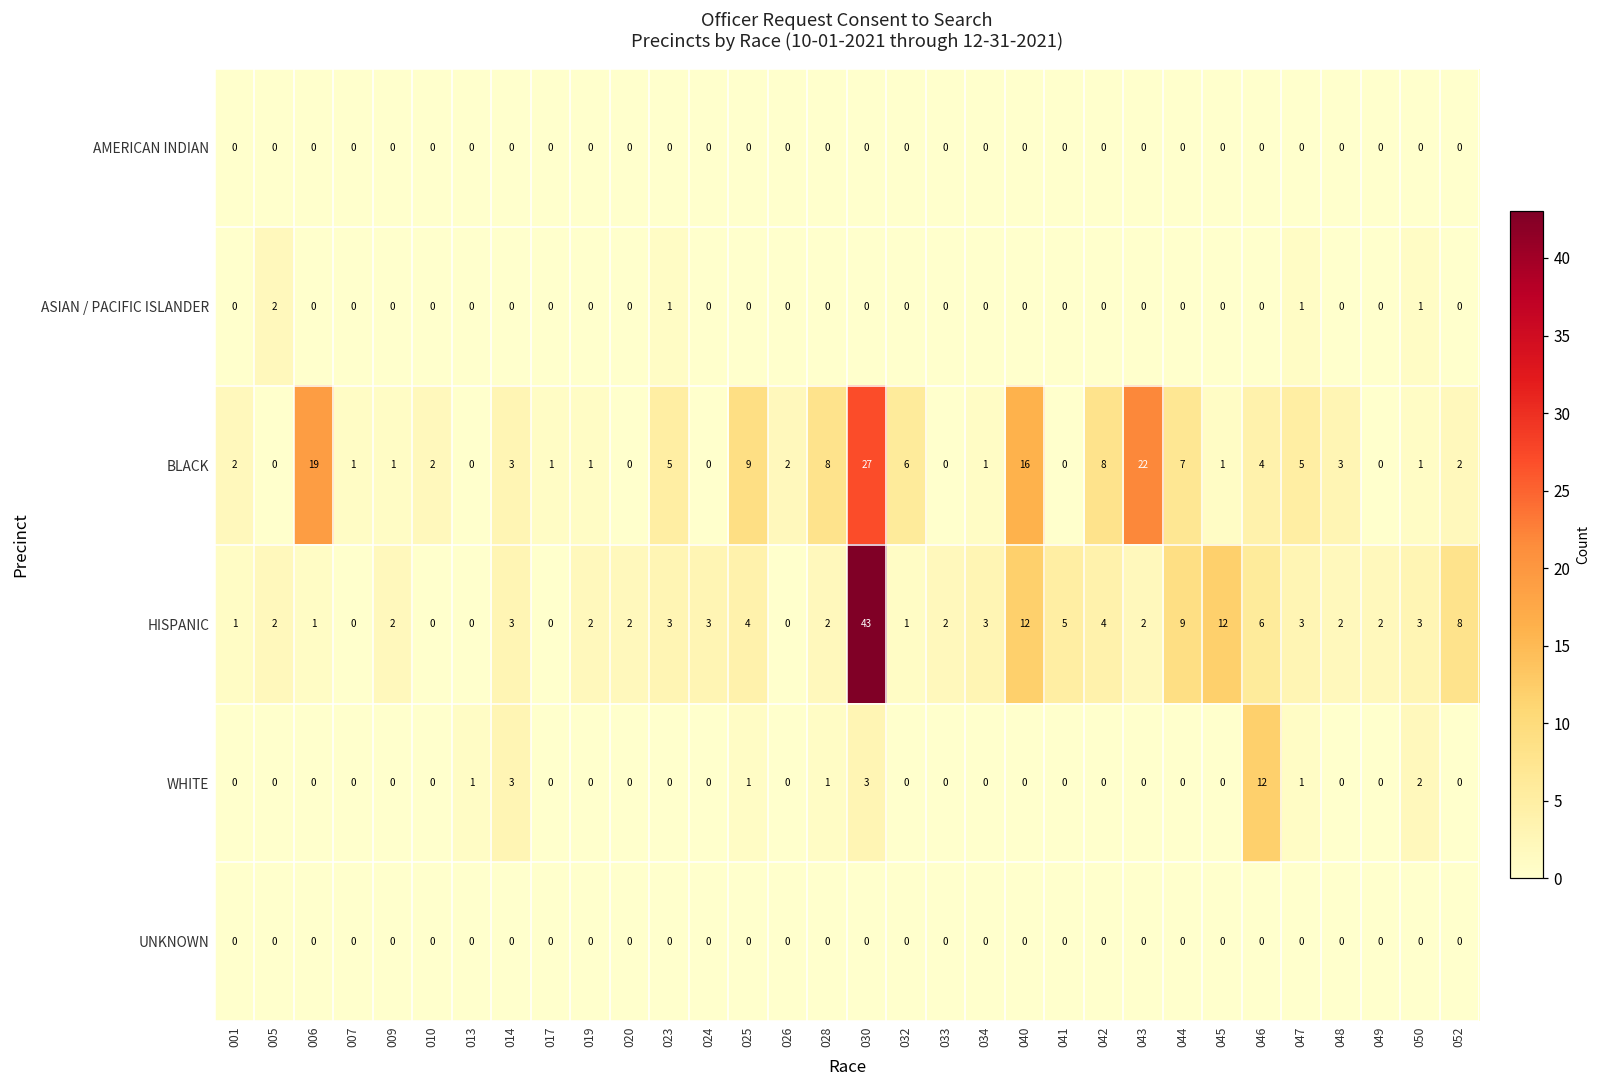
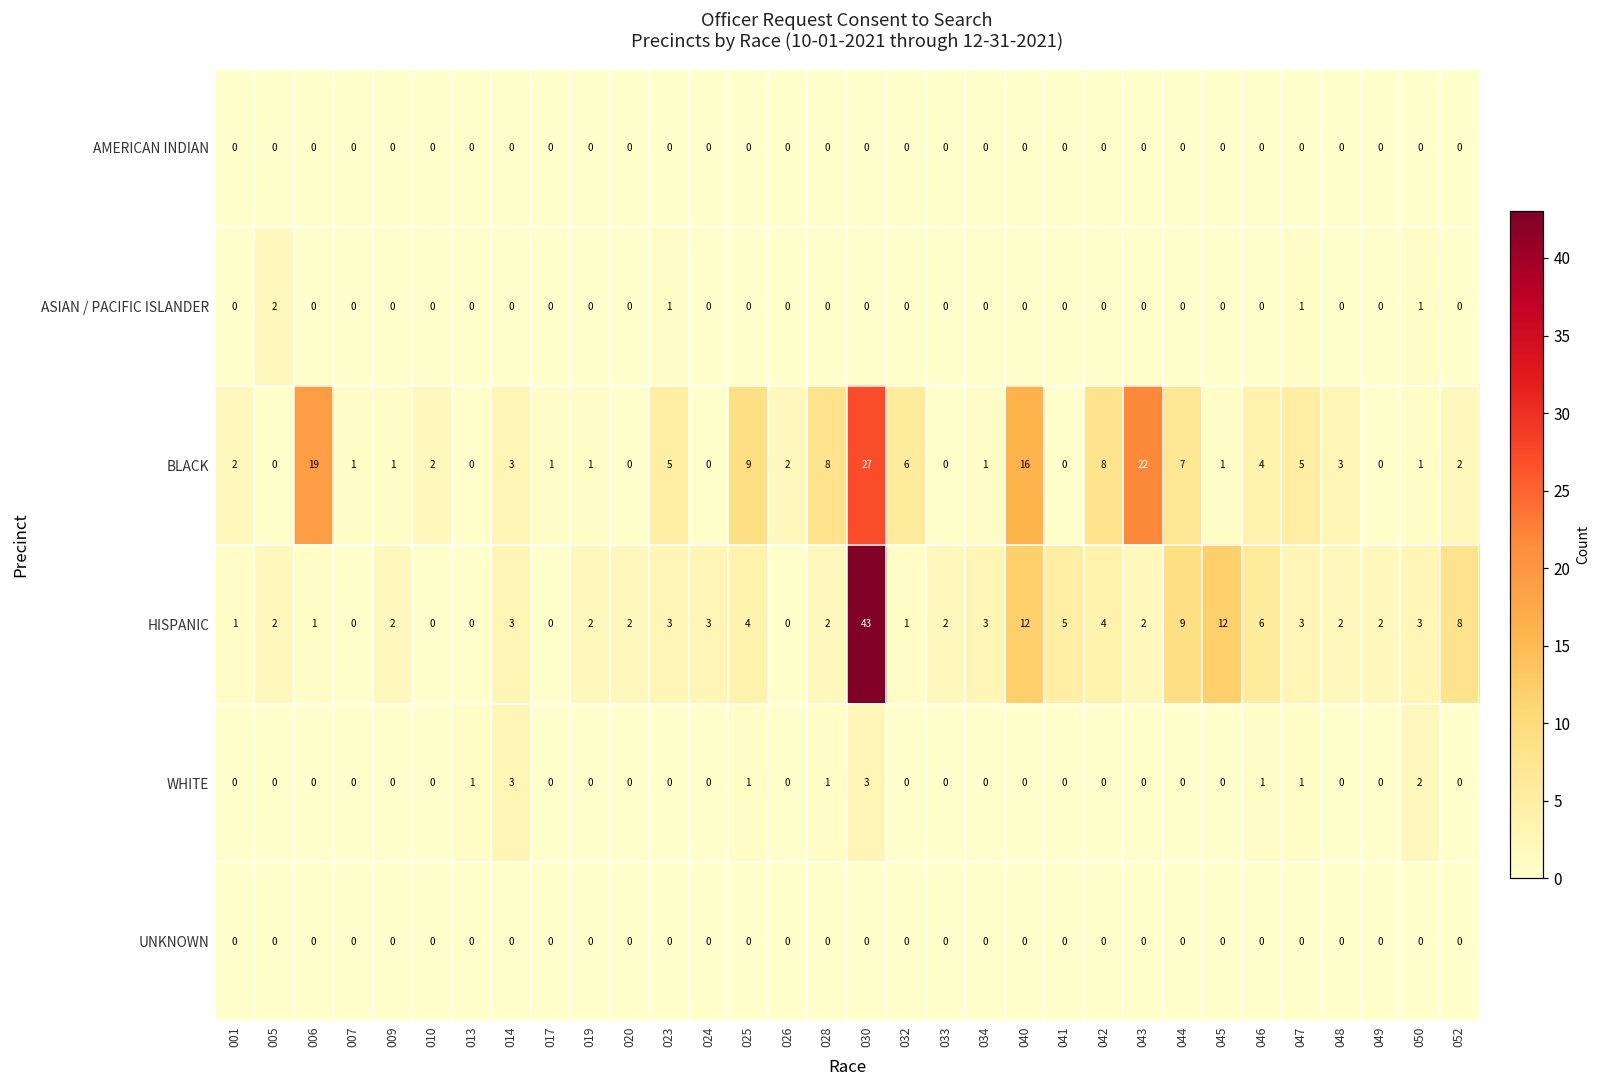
WHITE, 046: 12 -> 1
